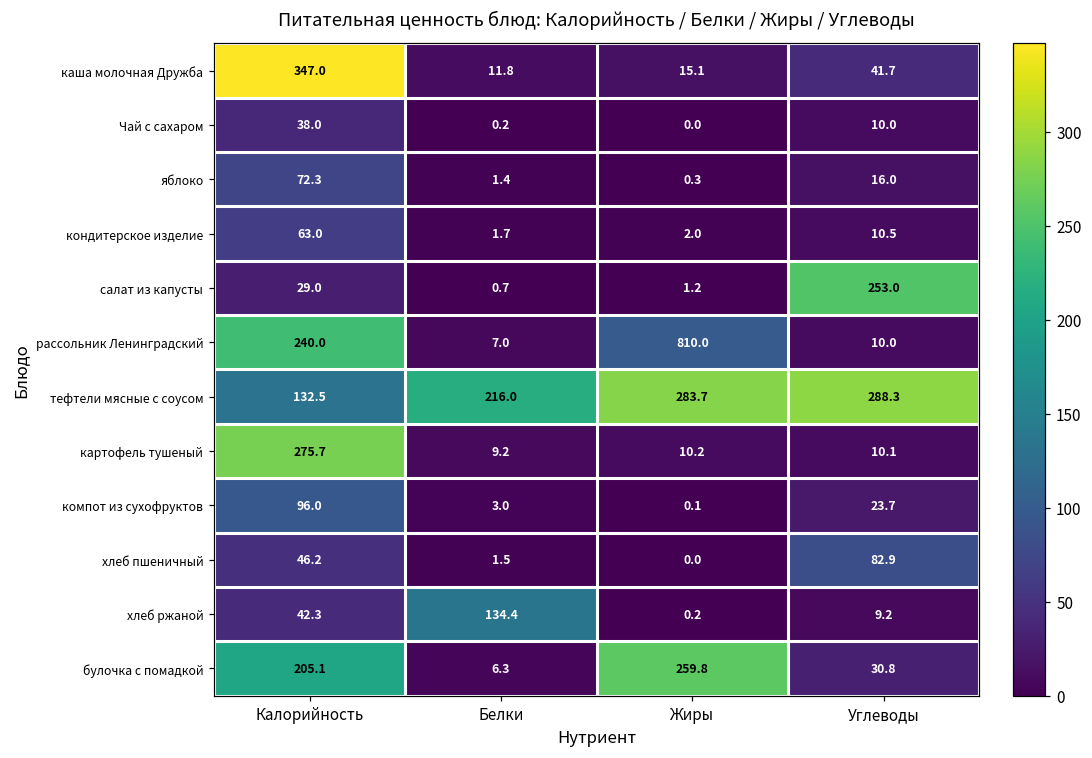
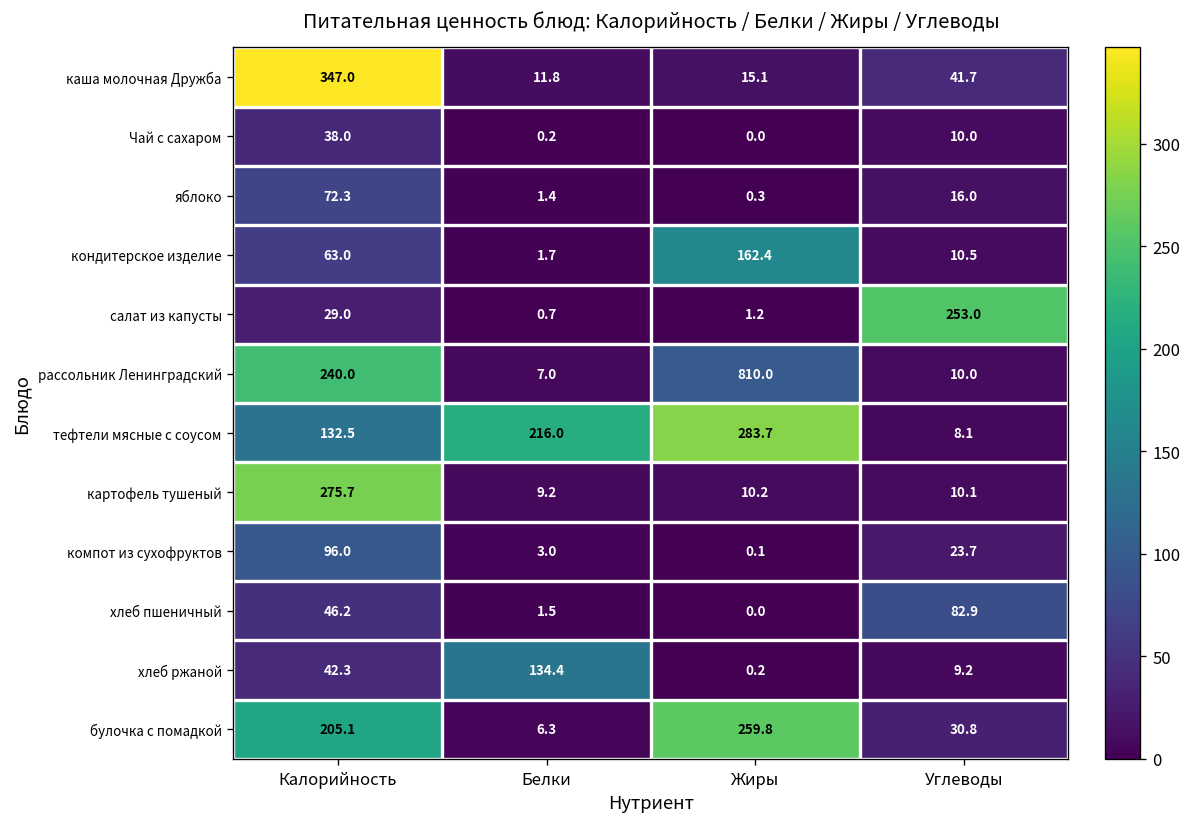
кондитерское изделие, Жиры: 2.0 -> 162.4
тефтели мясные с соусом, Углеводы: 288.3 -> 8.1
